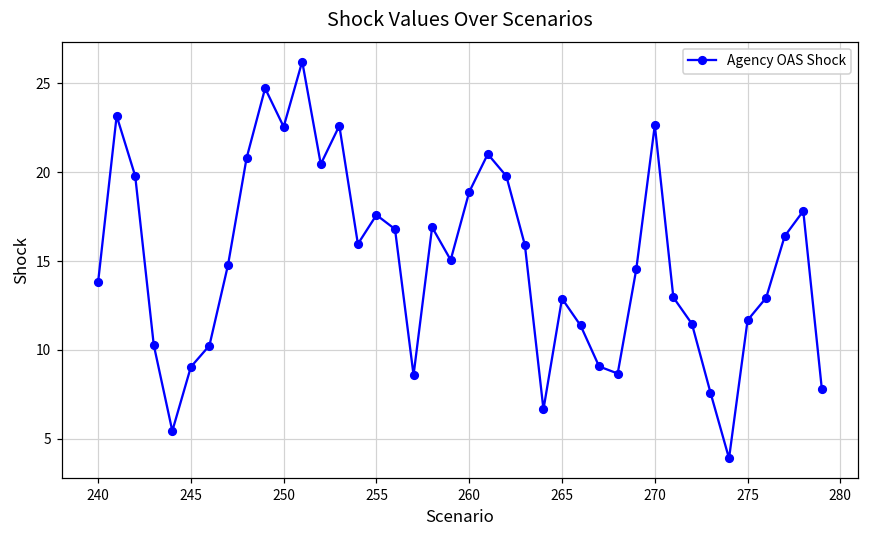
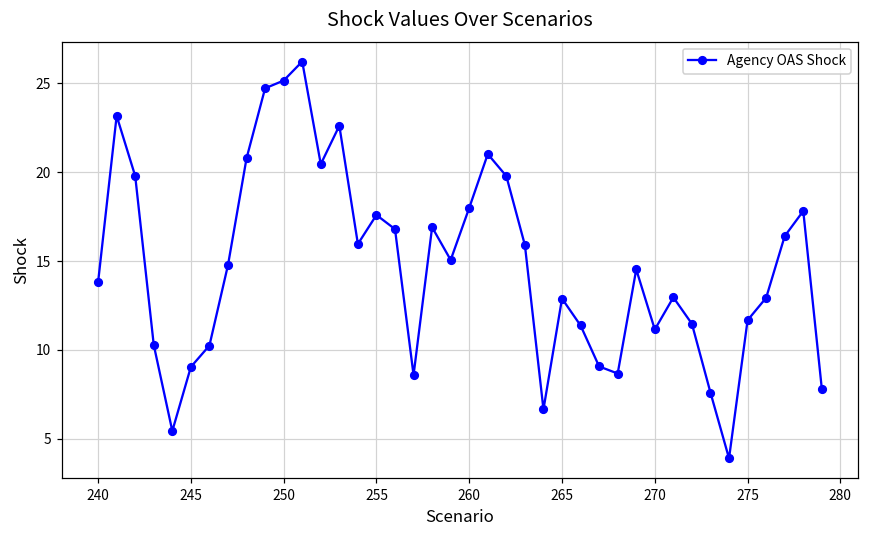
250: 22.5 -> 25.1
260: 18.9 -> 18.0
270: 22.6 -> 11.1
